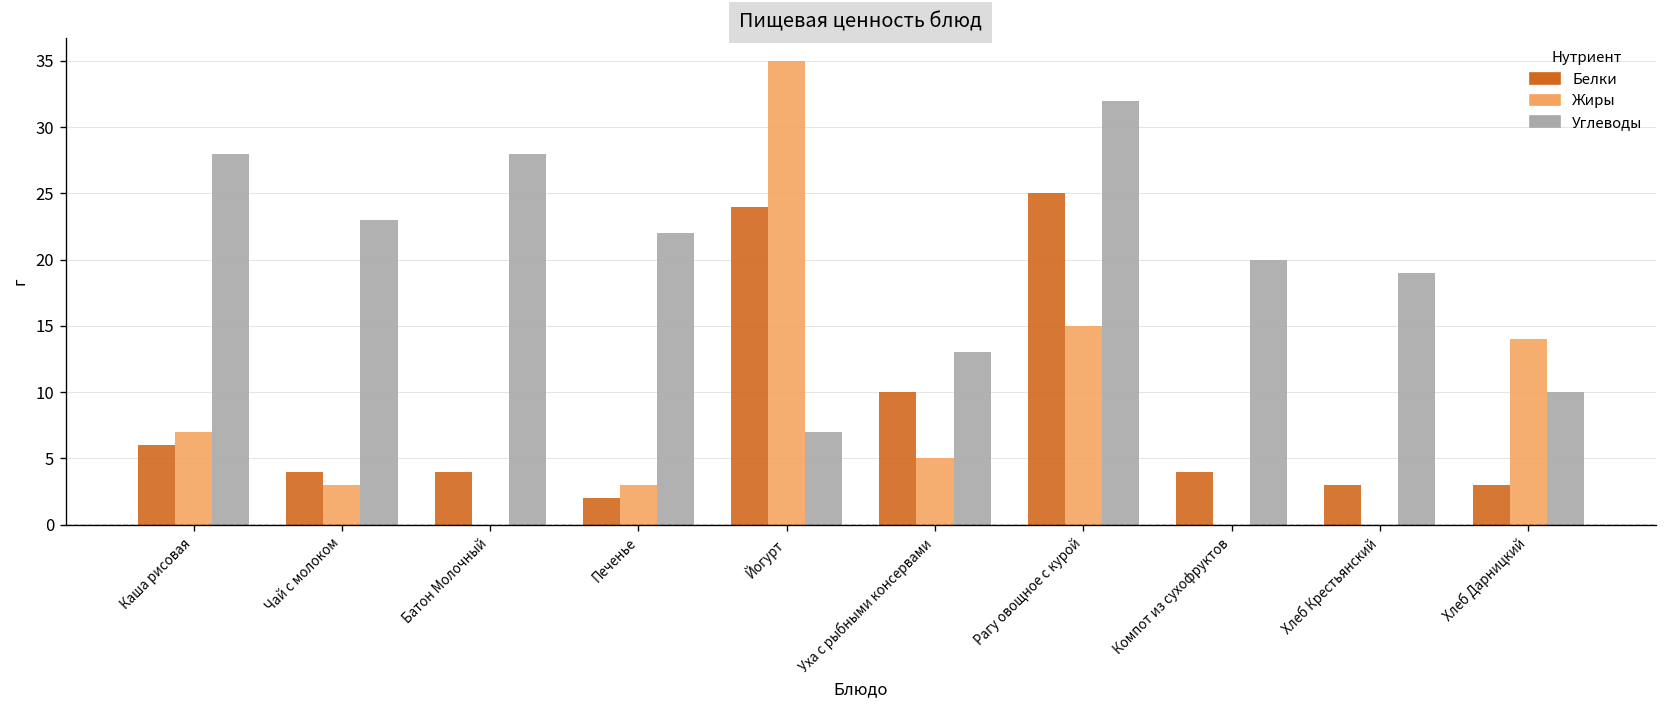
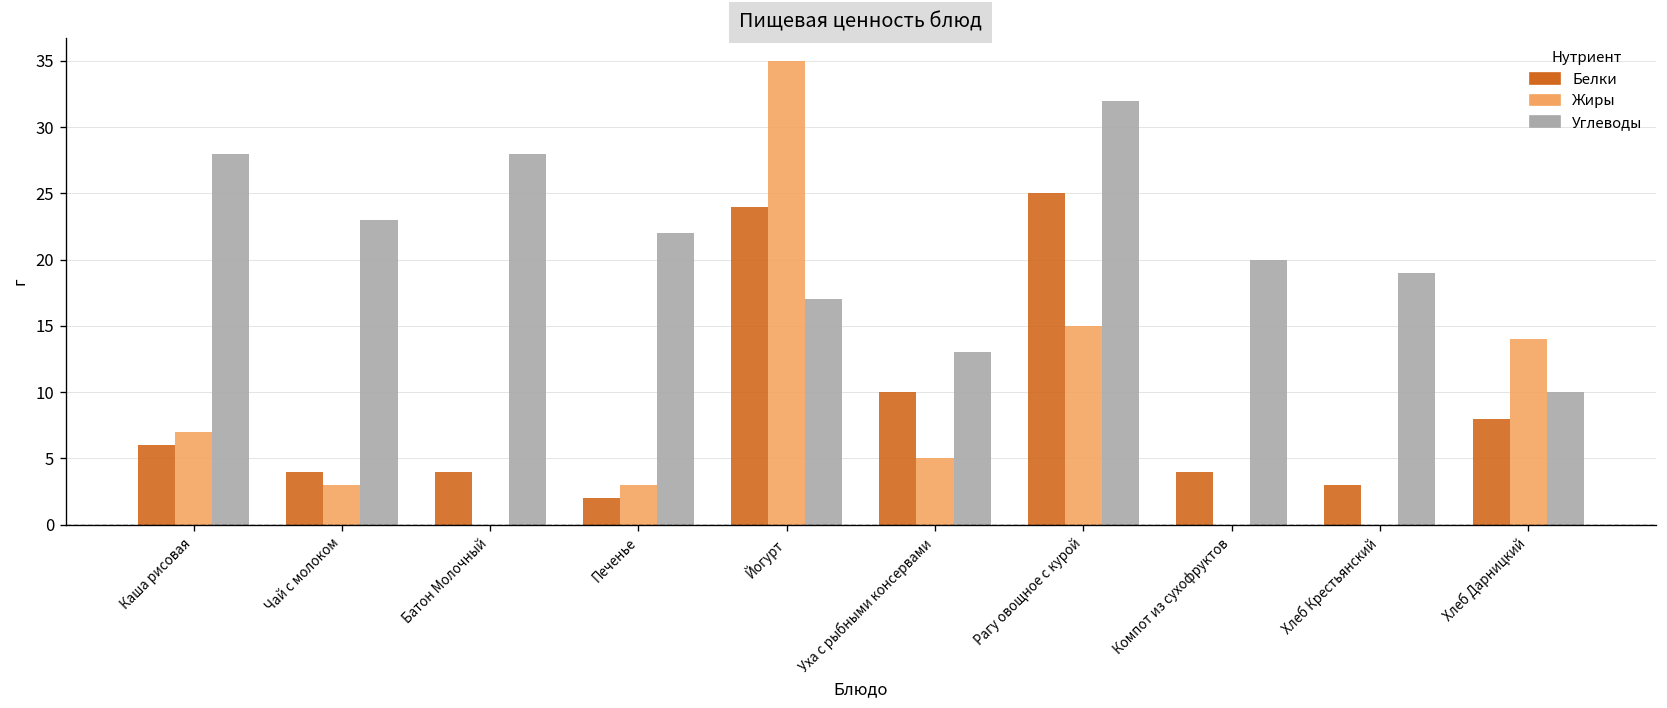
Углеводы, Йогурт: 7 -> 17
Белки, Хлеб Дарницкий: 3 -> 8
